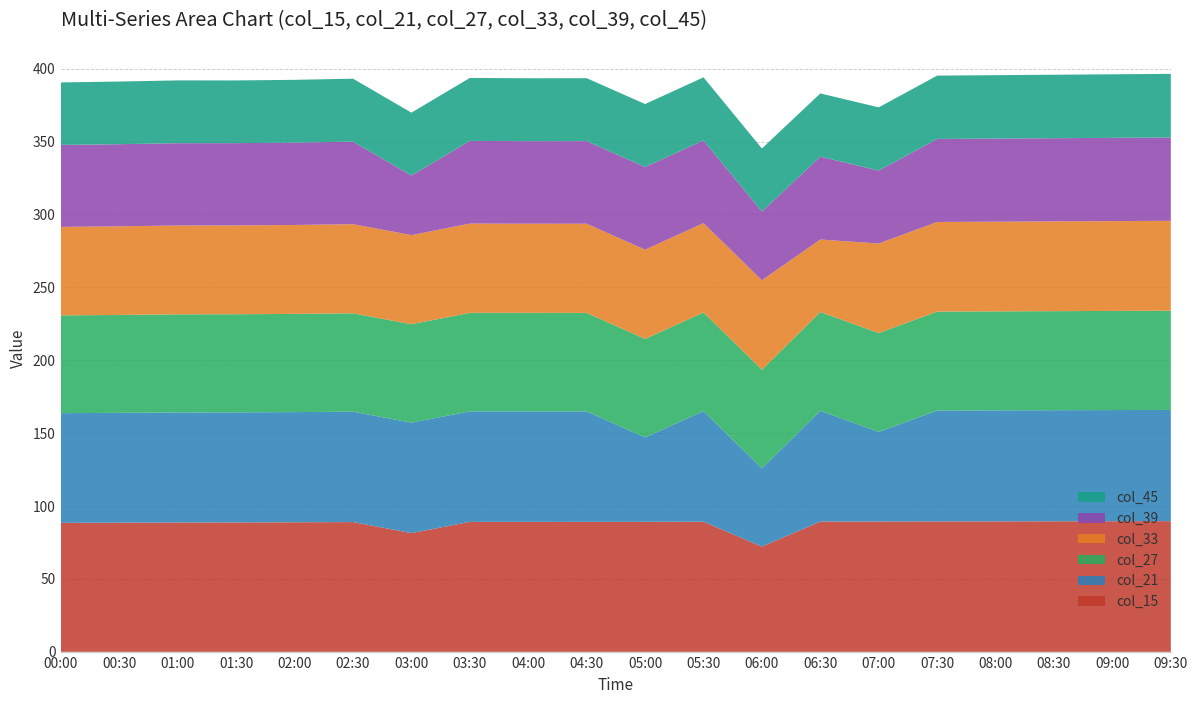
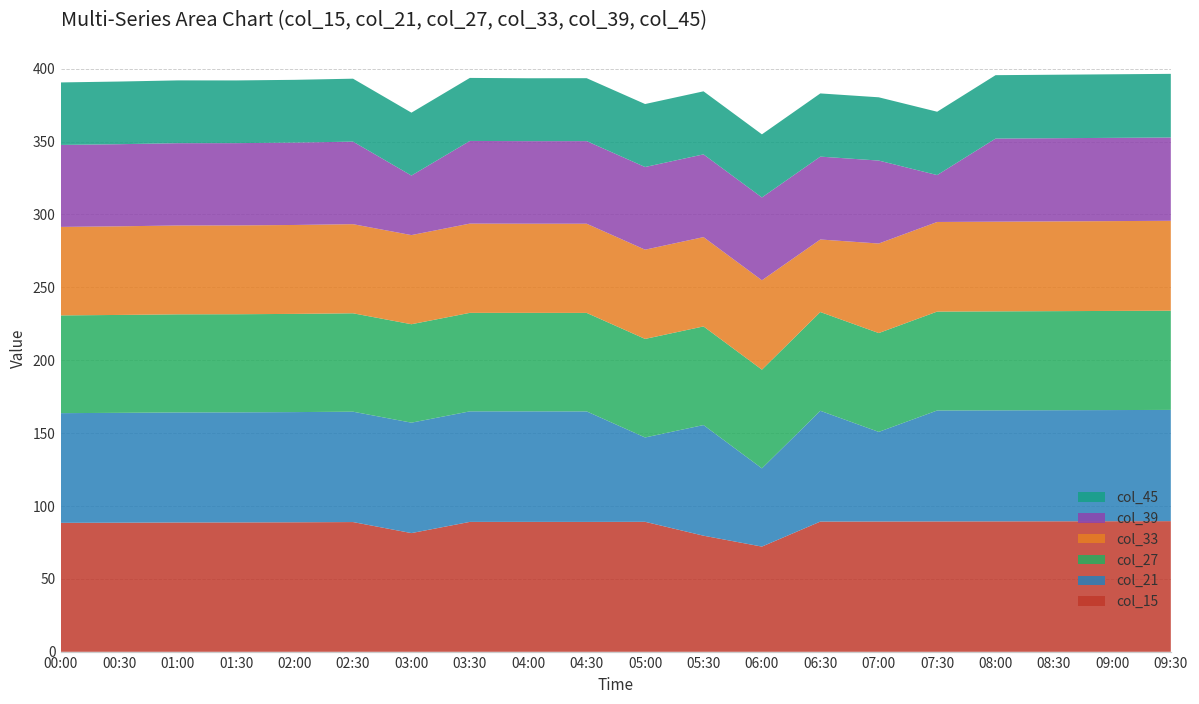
col_15, 05:30: 89 -> 80
col_39, 06:00: 47 -> 57
col_39, 07:00: 50 -> 57
col_39, 07:30: 57 -> 32
